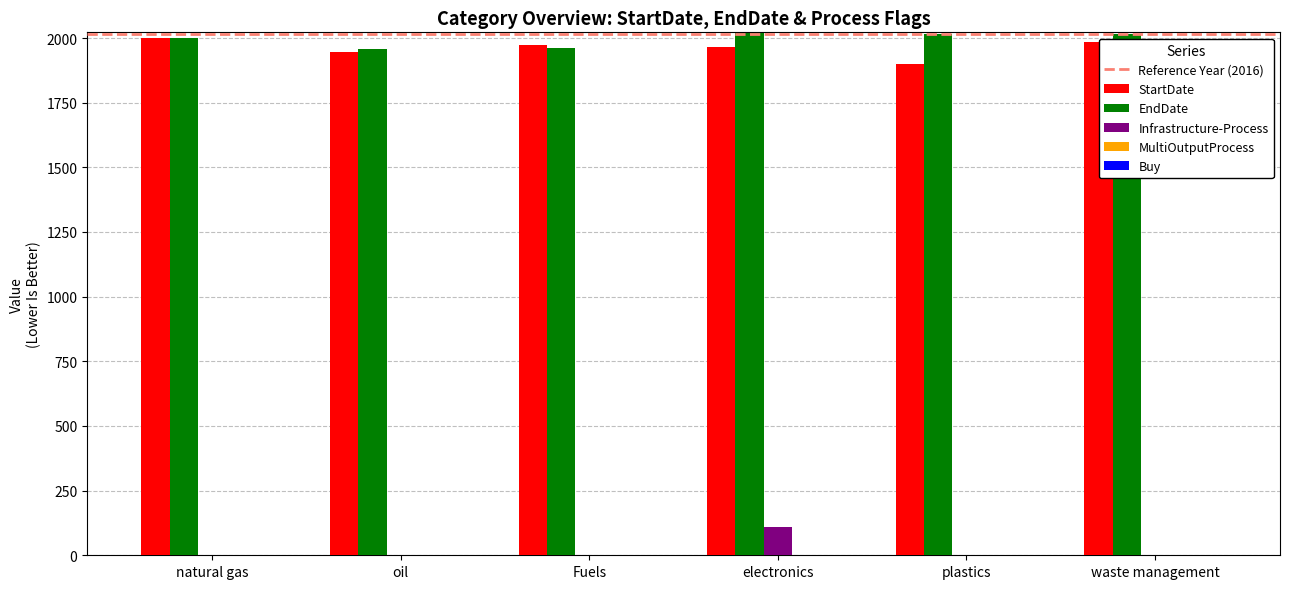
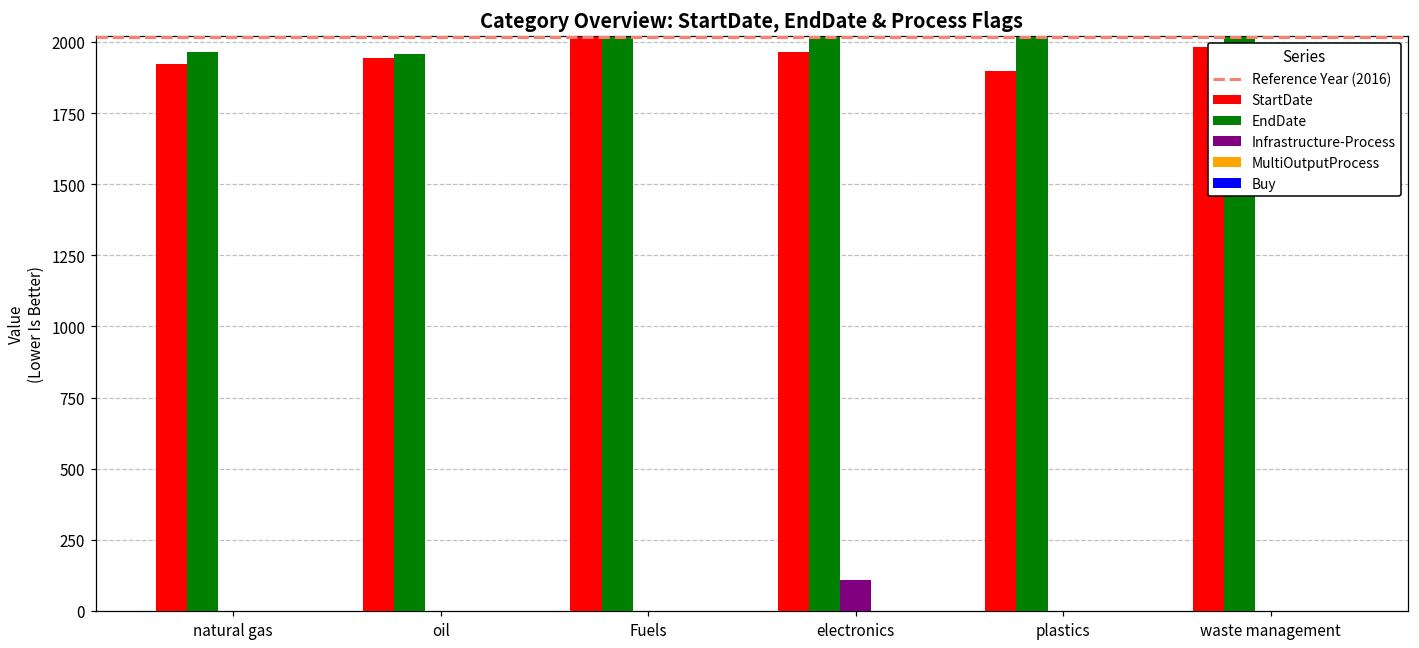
StartDate, natural gas: 2000 -> 1920
EndDate, natural gas: 2000 -> 1970
StartDate, Fuels: 1970 -> 2020
EndDate, Fuels: 1960 -> 2020
